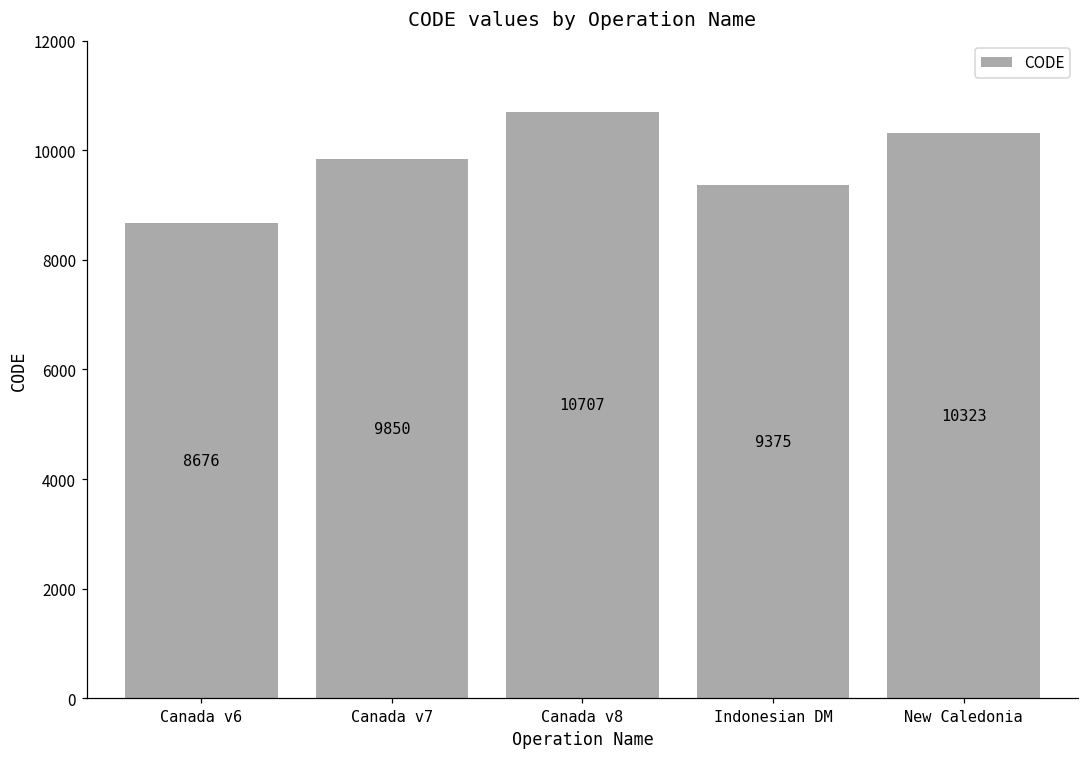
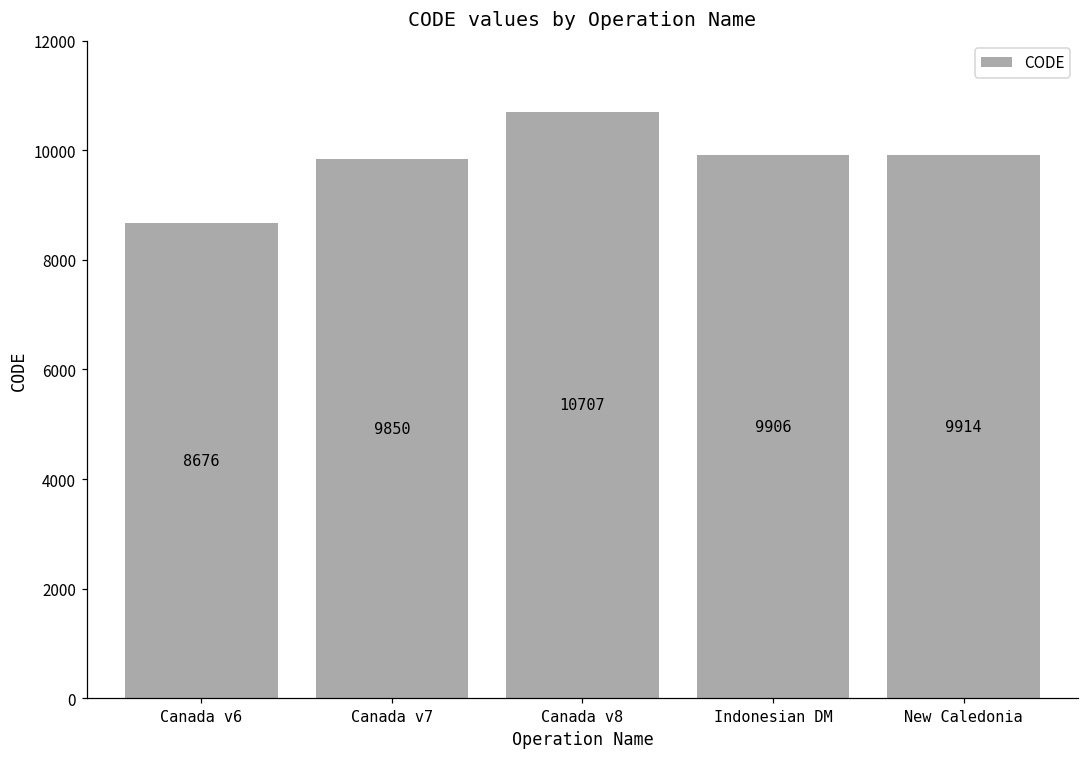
Indonesian DM: 9375 -> 9906
New Caledonia: 10323 -> 9914
